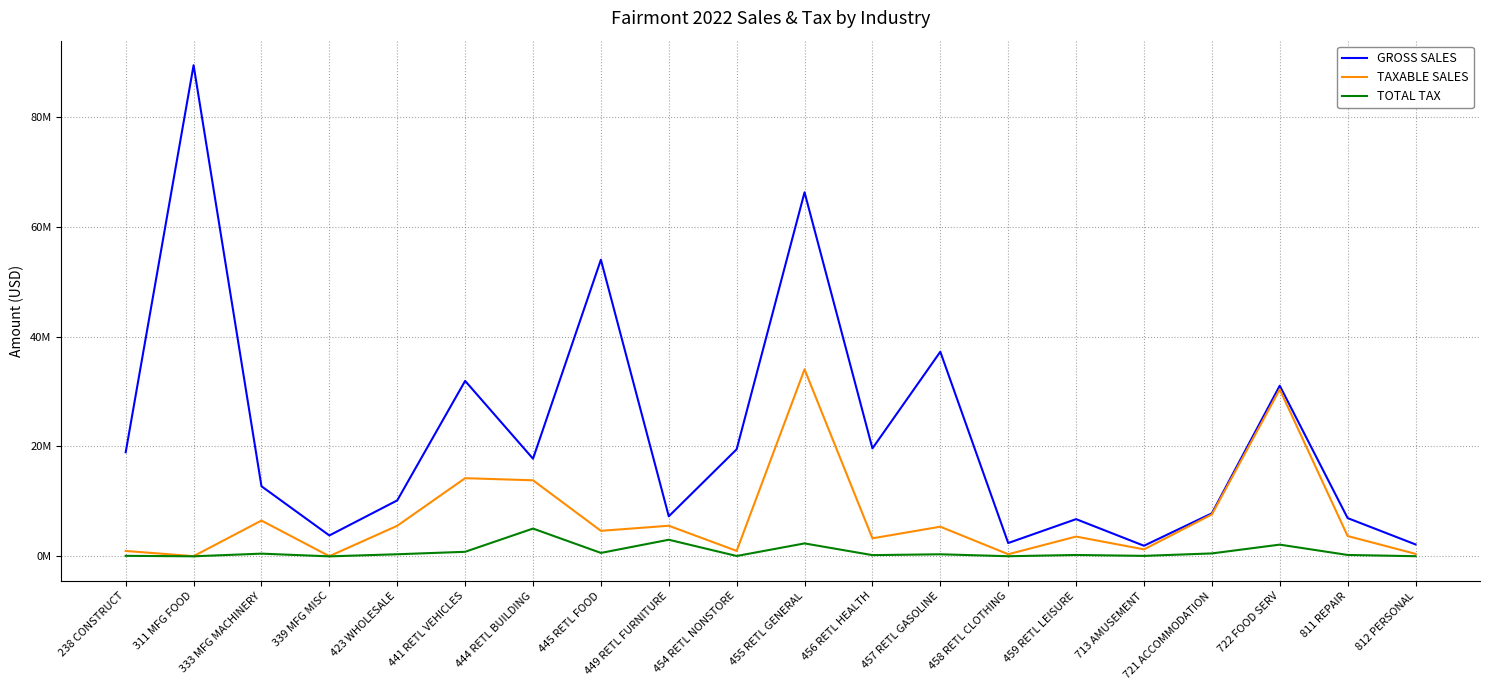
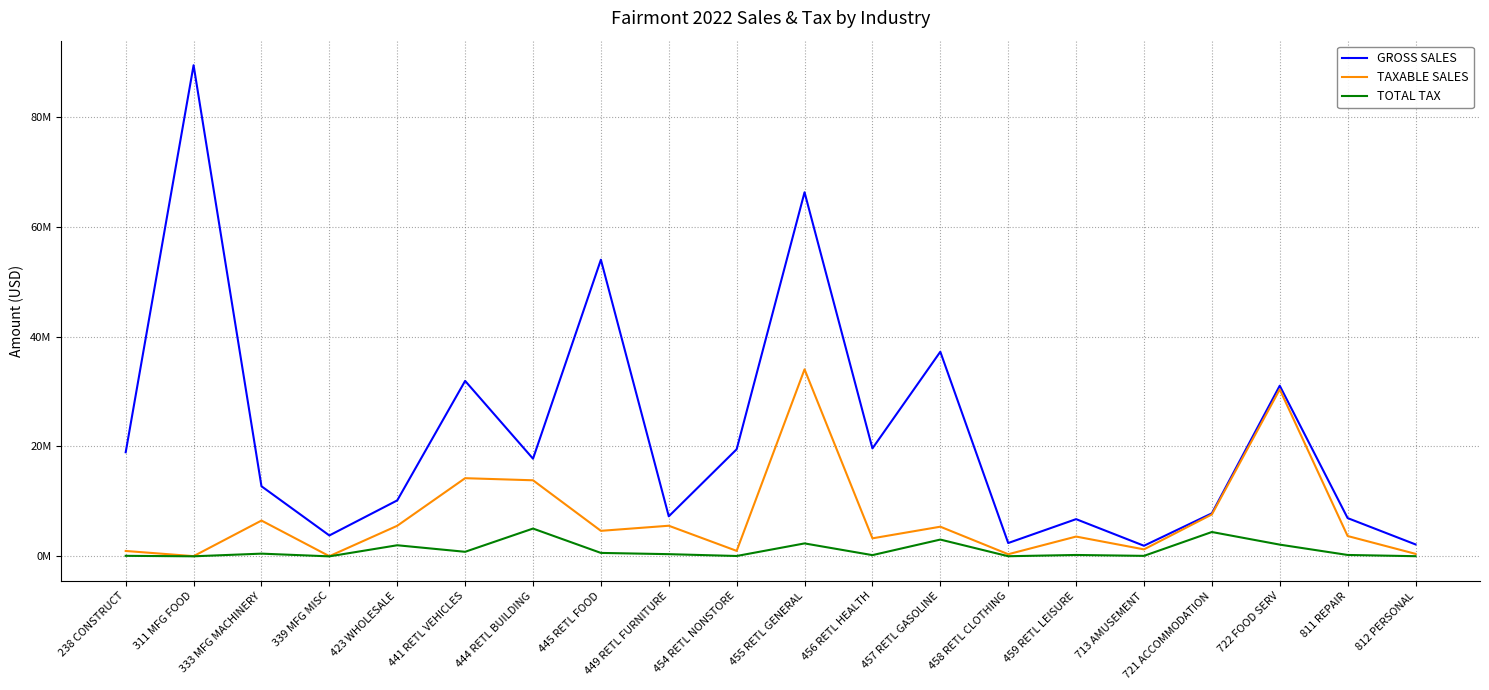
TOTAL TAX, 423 WHOLESALE: 0 -> 2000000
TOTAL TAX, 449 RETL FURNITURE: 3000000 -> 0
TOTAL TAX, 457 RETL GASOLINE: 0 -> 3000000
TOTAL TAX, 721 ACCOMMODATION: 1000000 -> 4000000
